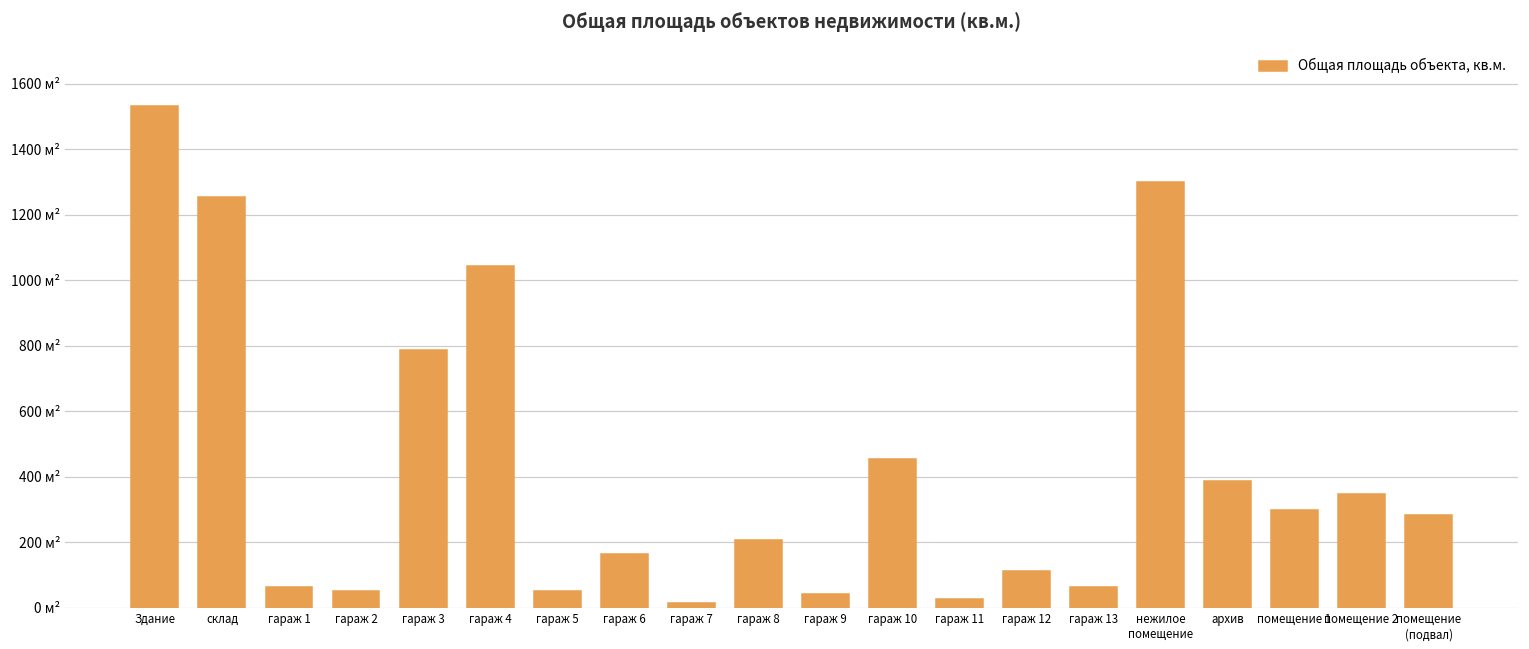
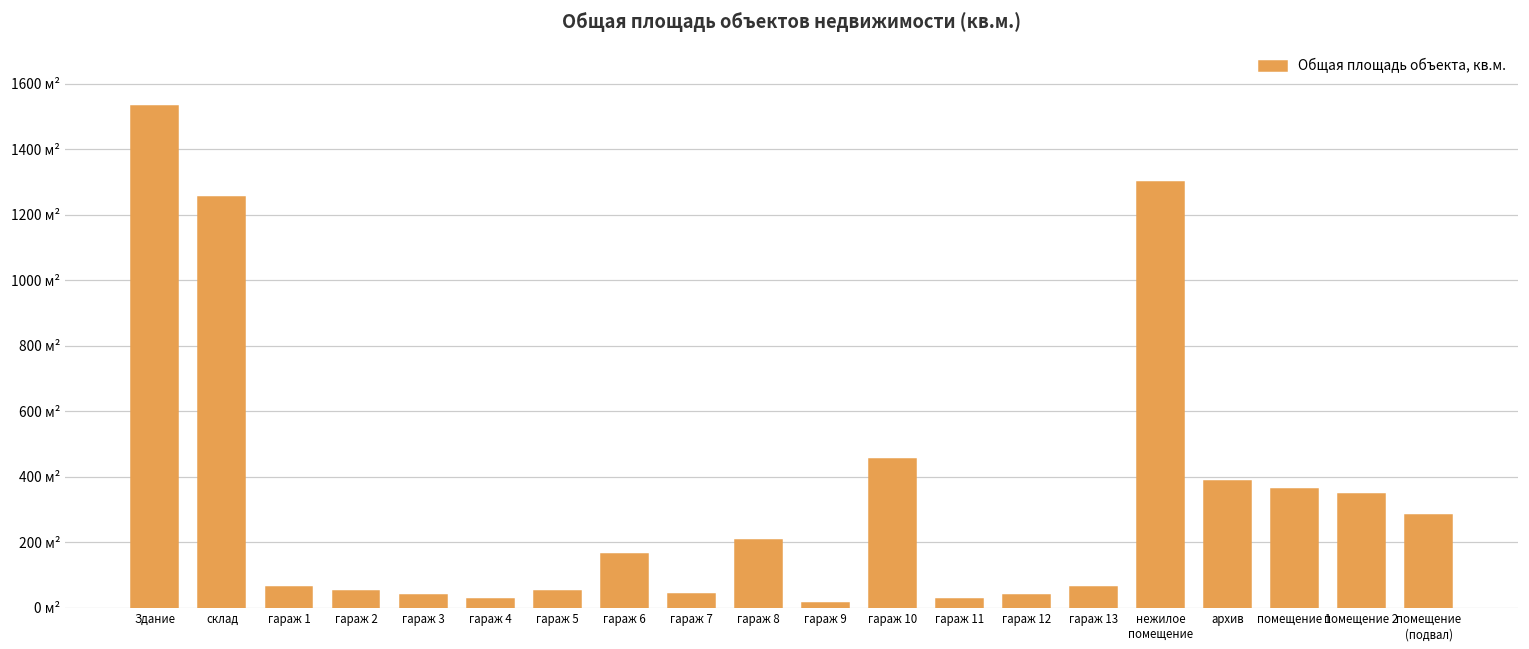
гараж 3: 790 м² -> 40 м²
гараж 4: 1040 м² -> 30 м²
гараж 7: 10 м² -> 40 м²
гараж 9: 40 м² -> 10 м²
гараж 12: 110 м² -> 40 м²
помещение 1: 300 м² -> 360 м²
